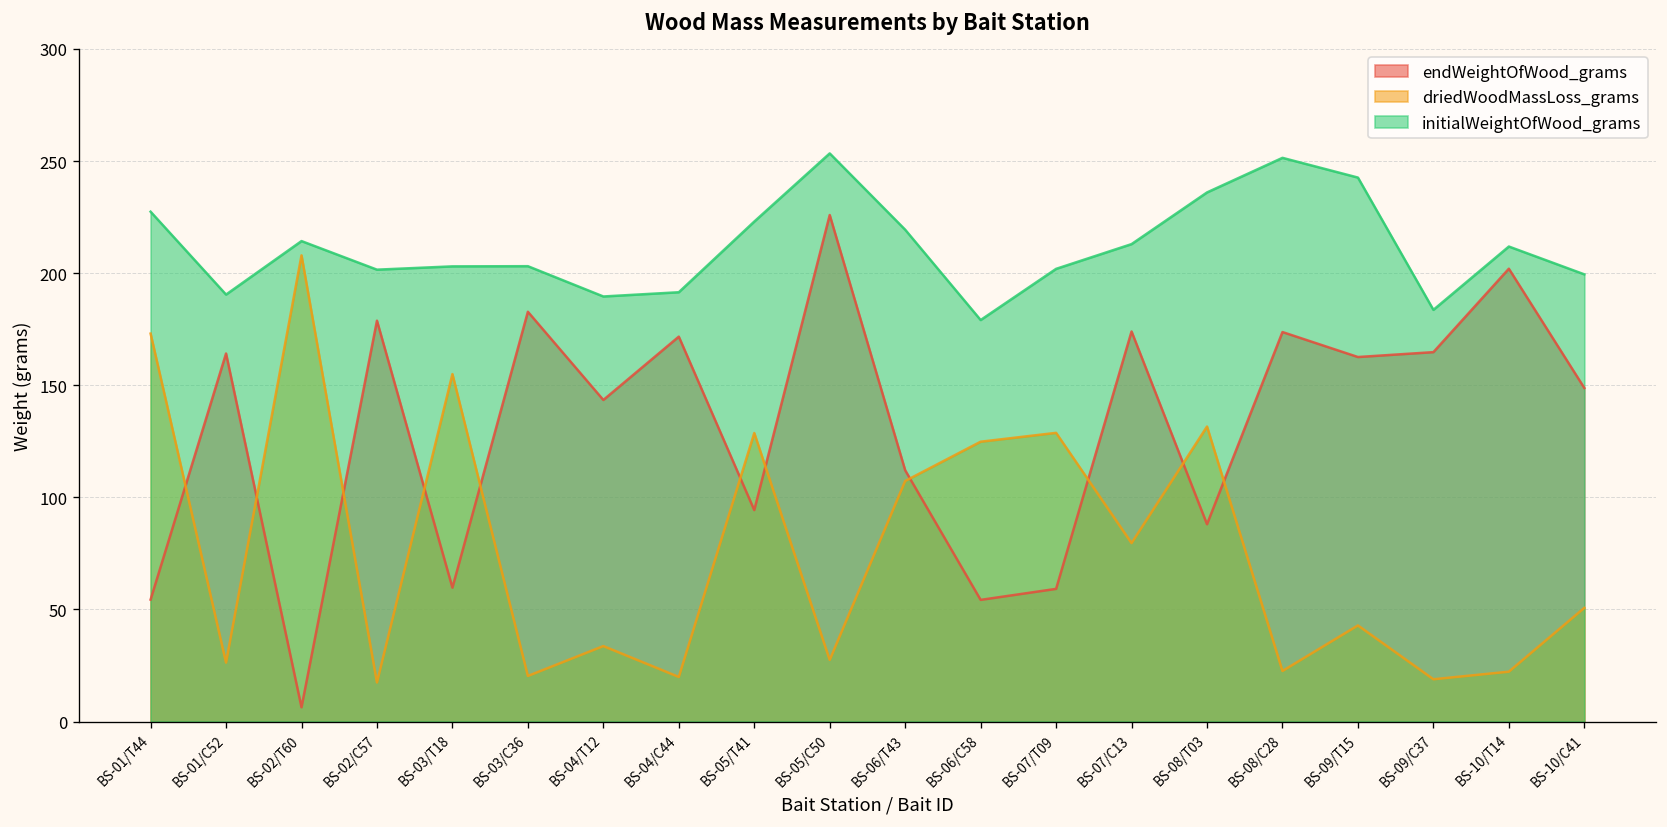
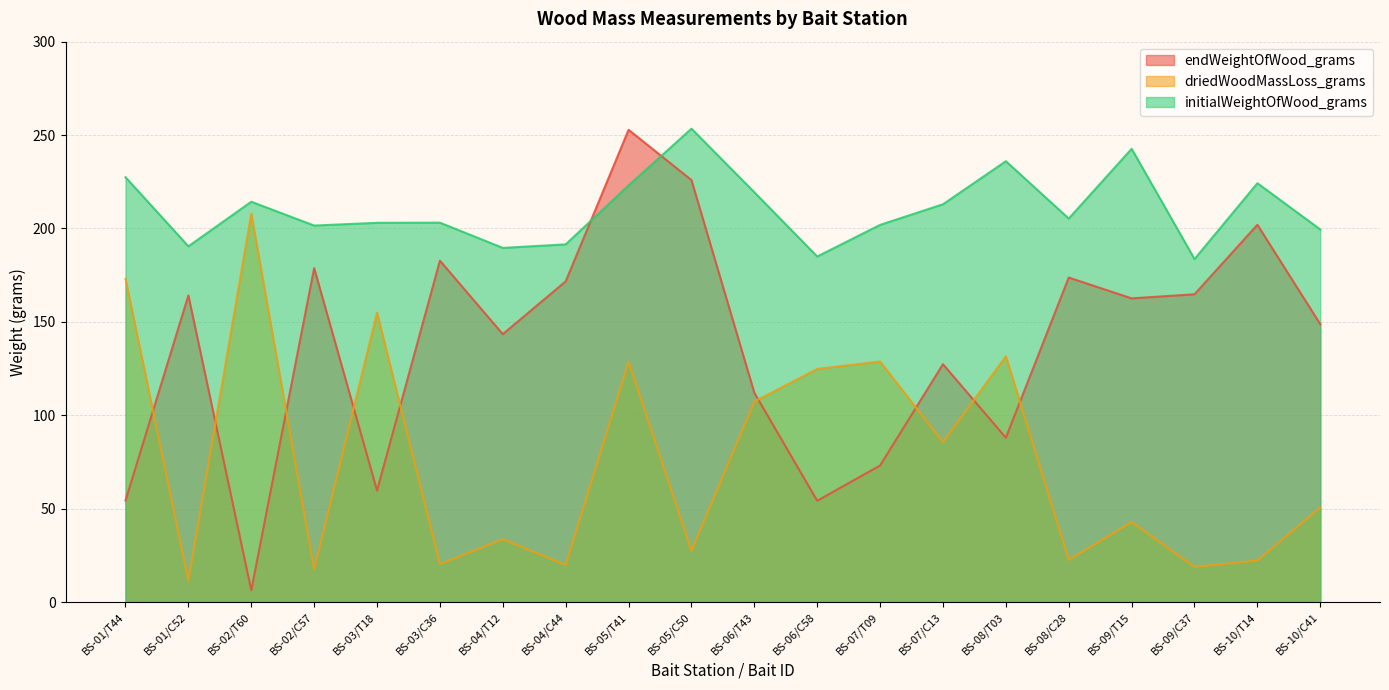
driedWoodMassLoss_grams, BS-01/C52: 26 -> 11
endWeightOfWood_grams, BS-05/T41: 94 -> 253
initialWeightOfWood_grams, BS-06/C58: 179 -> 185
endWeightOfWood_grams, BS-07/T09: 59 -> 73
endWeightOfWood_grams, BS-07/C13: 174 -> 127
driedWoodMassLoss_grams, BS-07/C13: 80 -> 86
initialWeightOfWood_grams, BS-08/C28: 251 -> 205
initialWeightOfWood_grams, BS-10/T14: 212 -> 224
